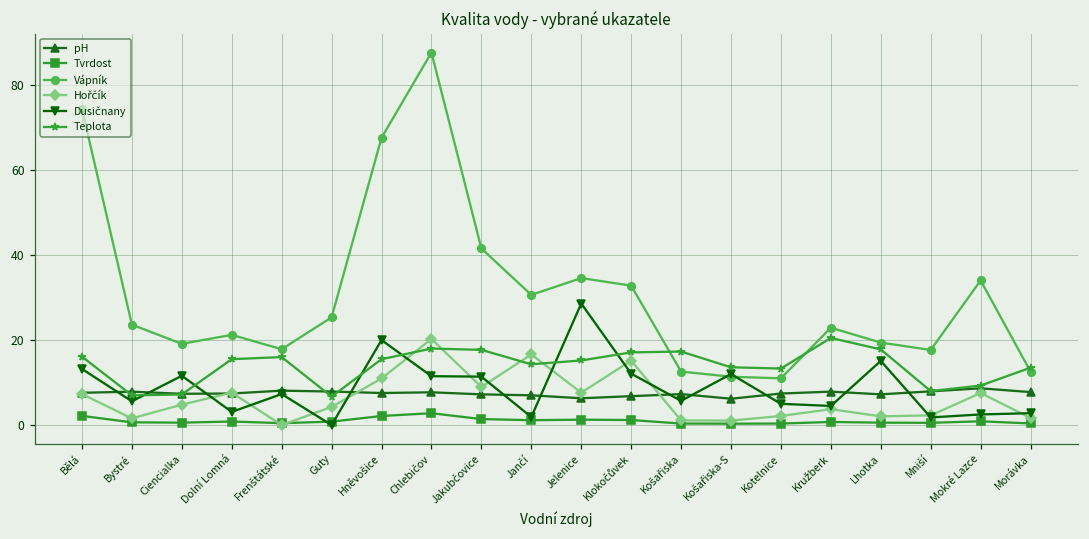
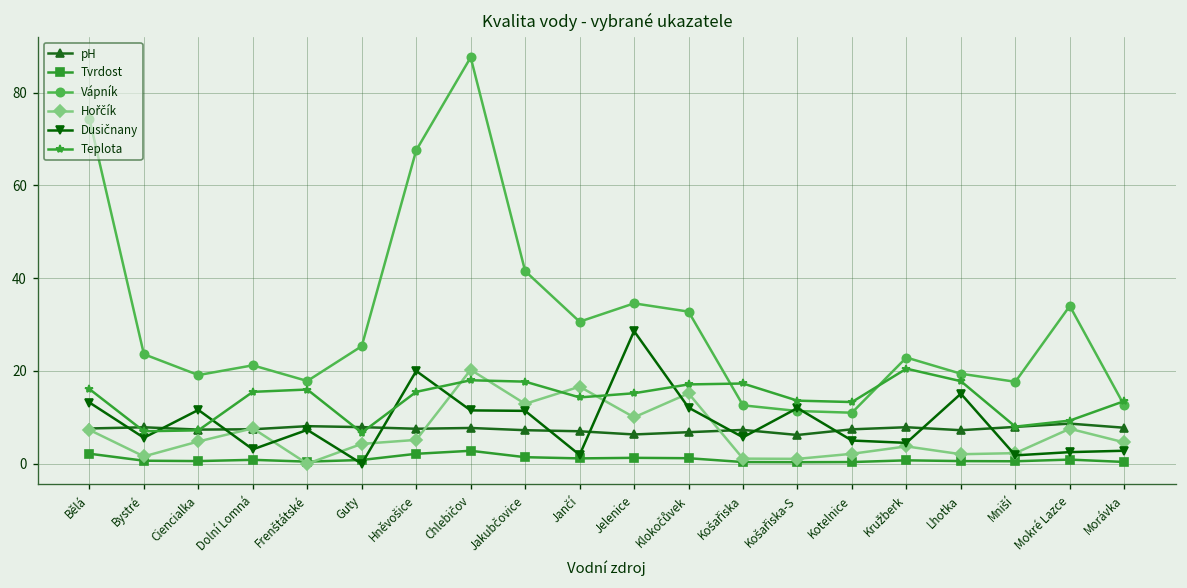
Hořčík, Hněvošice: 11 -> 5
Hořčík, Jakubčovice: 9 -> 13
Hořčík, Jelenice: 8 -> 10
Hořčík, Morávka: 2 -> 5
